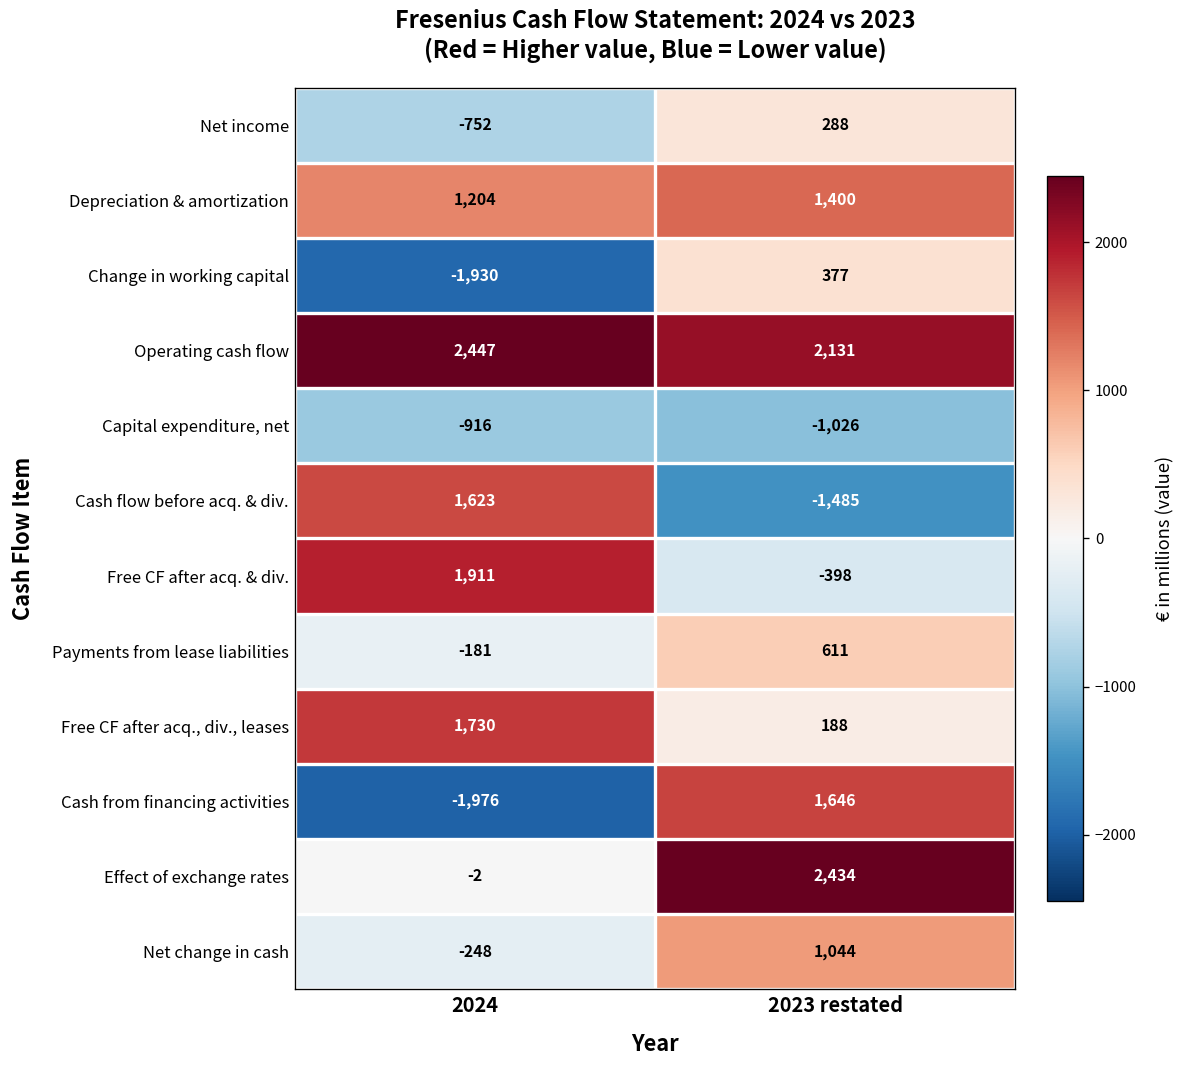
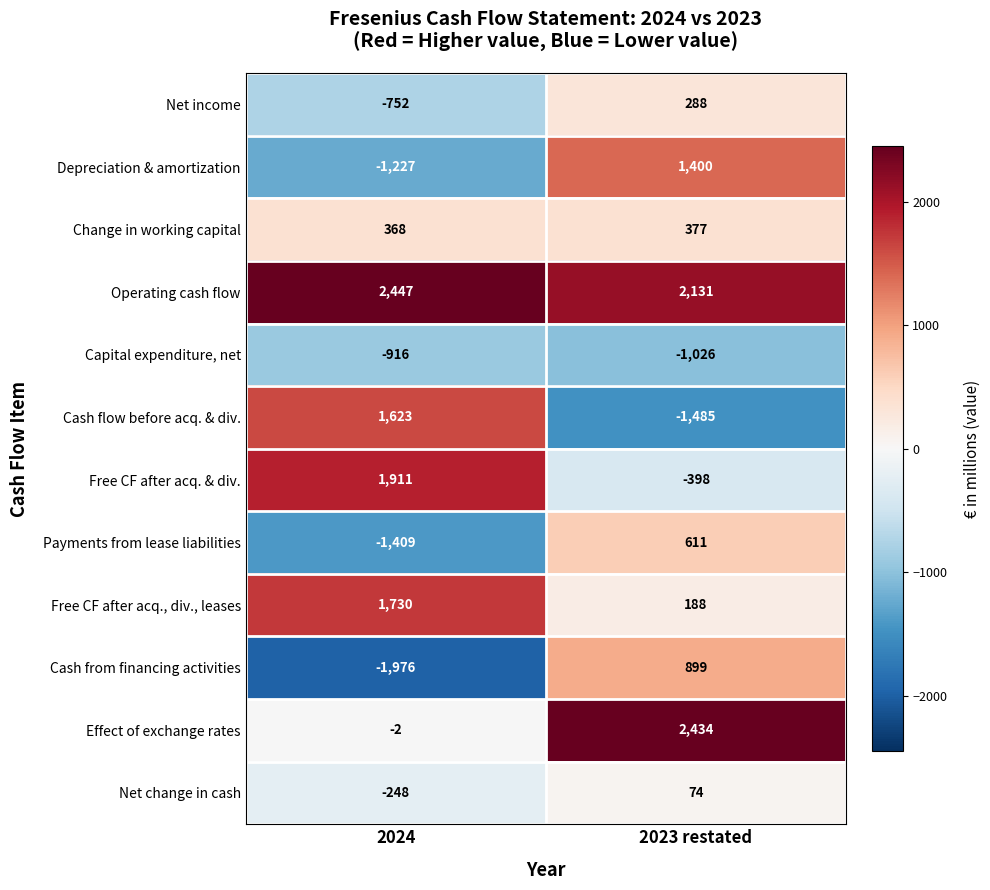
Depreciation & amortization, 2024: 1,204 -> -1,227
Change in working capital, 2024: -1,930 -> 368
Payments from lease liabilities, 2024: -181 -> -1,409
Cash from financing activities, 2023 restated: 1,646 -> 899
Net change in cash, 2023 restated: 1,044 -> 74
